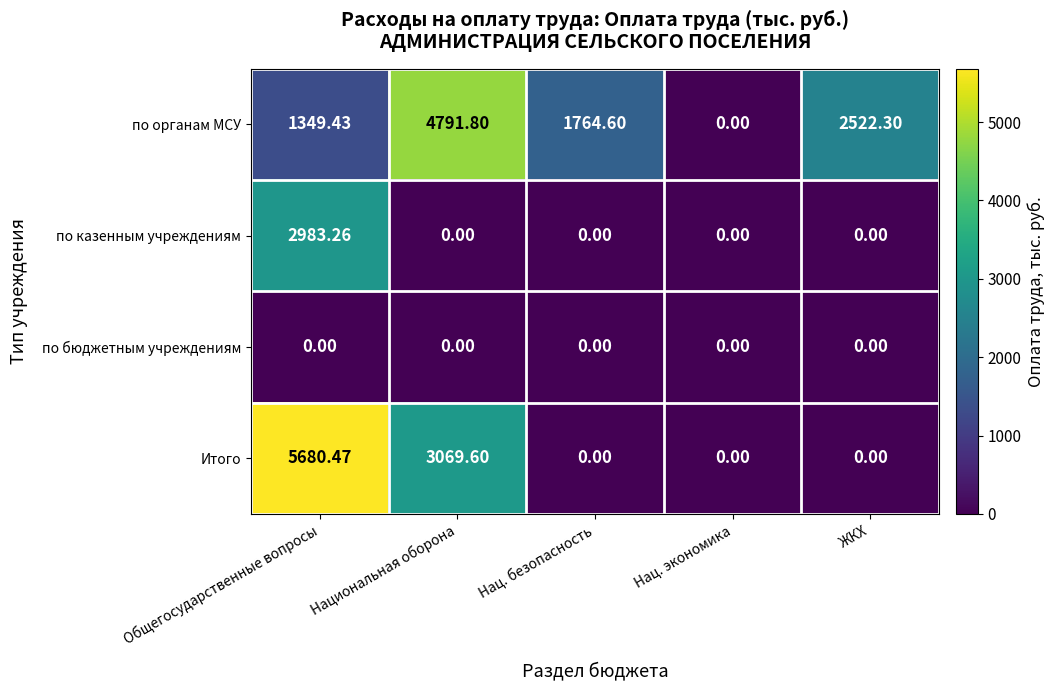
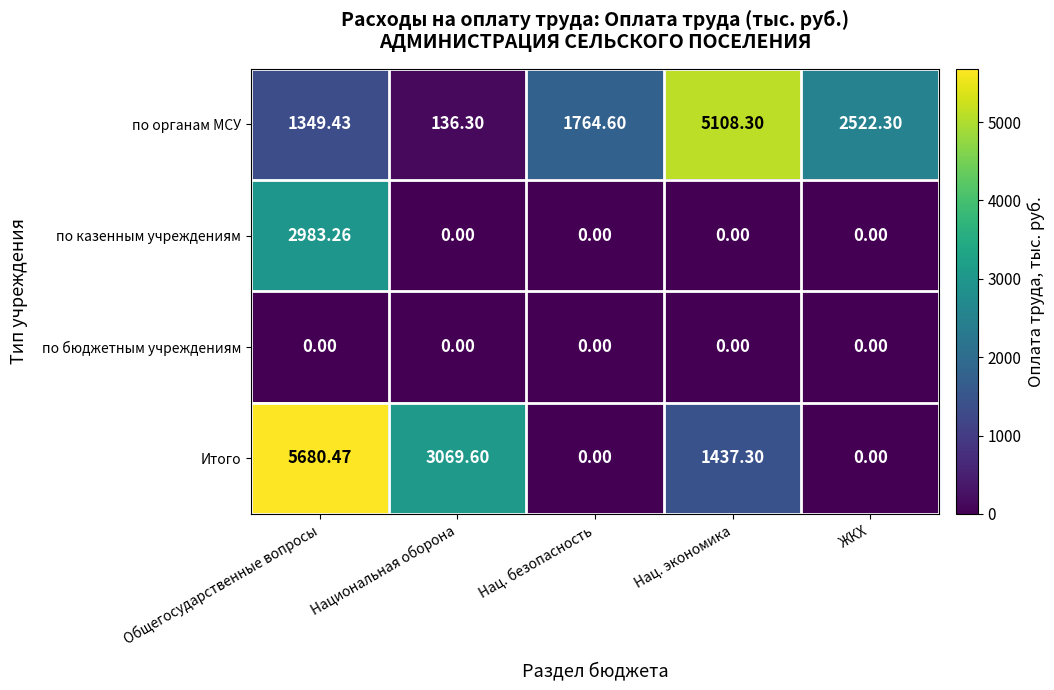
по органам МСУ, Национальная оборона: 4791.80 -> 136.30
по органам МСУ, Нац. экономика: 0.00 -> 5108.30
Итого, Нац. экономика: 0.00 -> 1437.30
